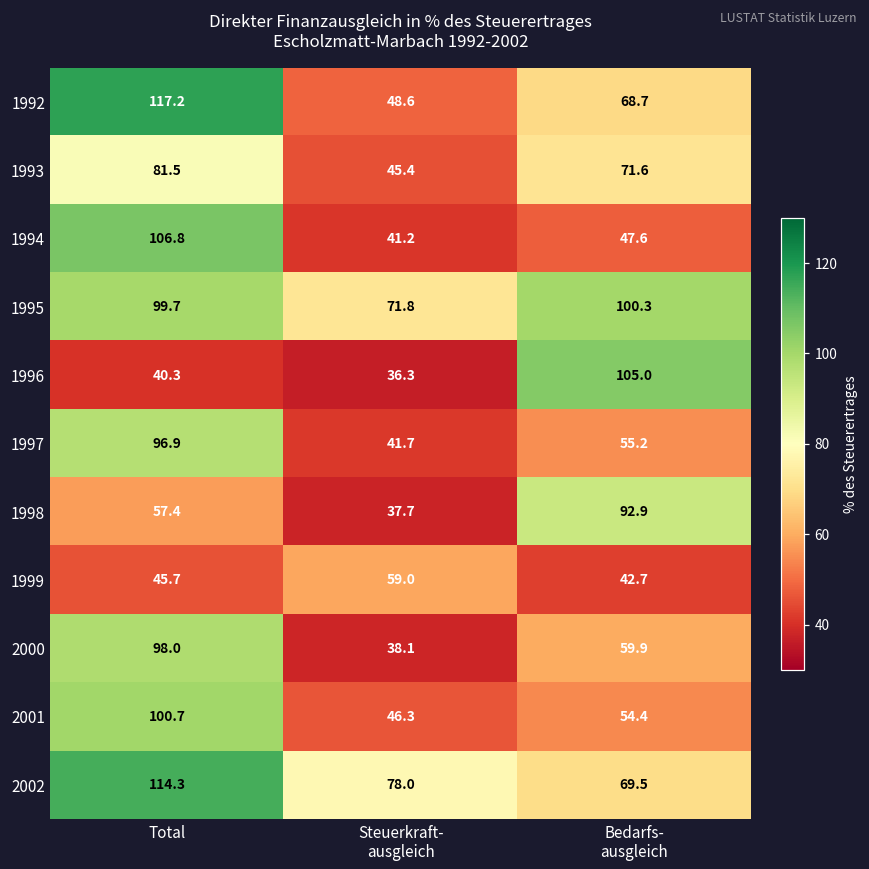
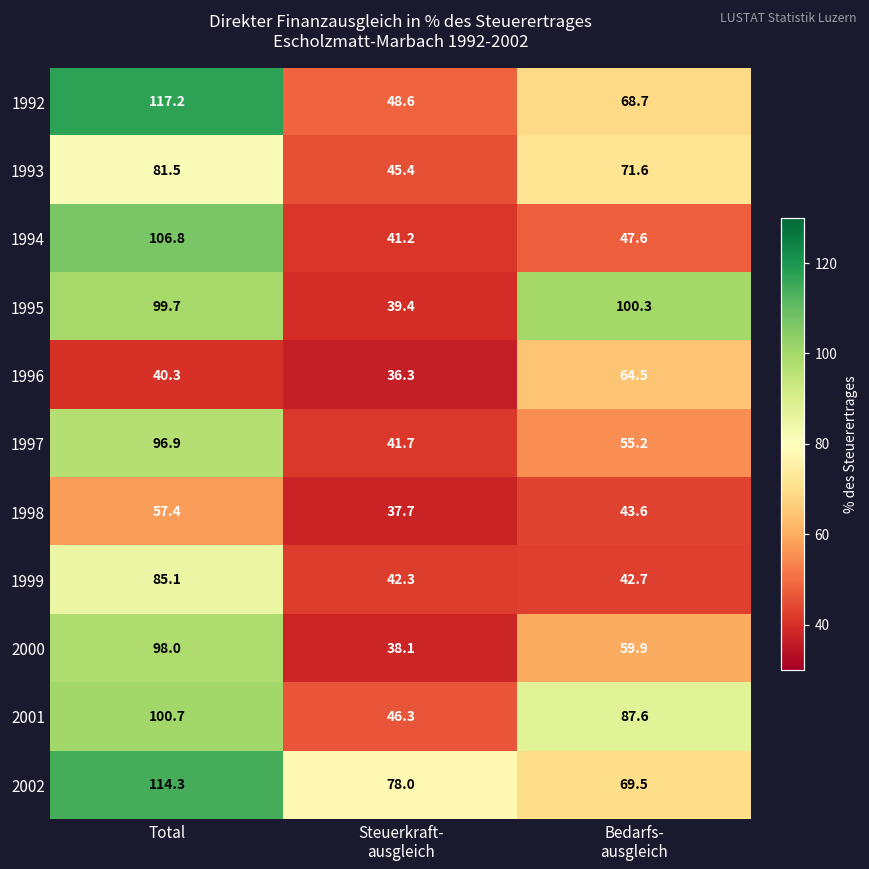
1995, Steuerkraft- ausgleich: 71.8 -> 39.4
1996, Bedarfs- ausgleich: 105.0 -> 64.5
1998, Bedarfs- ausgleich: 92.9 -> 43.6
1999, Total: 45.7 -> 85.1
1999, Steuerkraft- ausgleich: 59.0 -> 42.3
2001, Bedarfs- ausgleich: 54.4 -> 87.6
